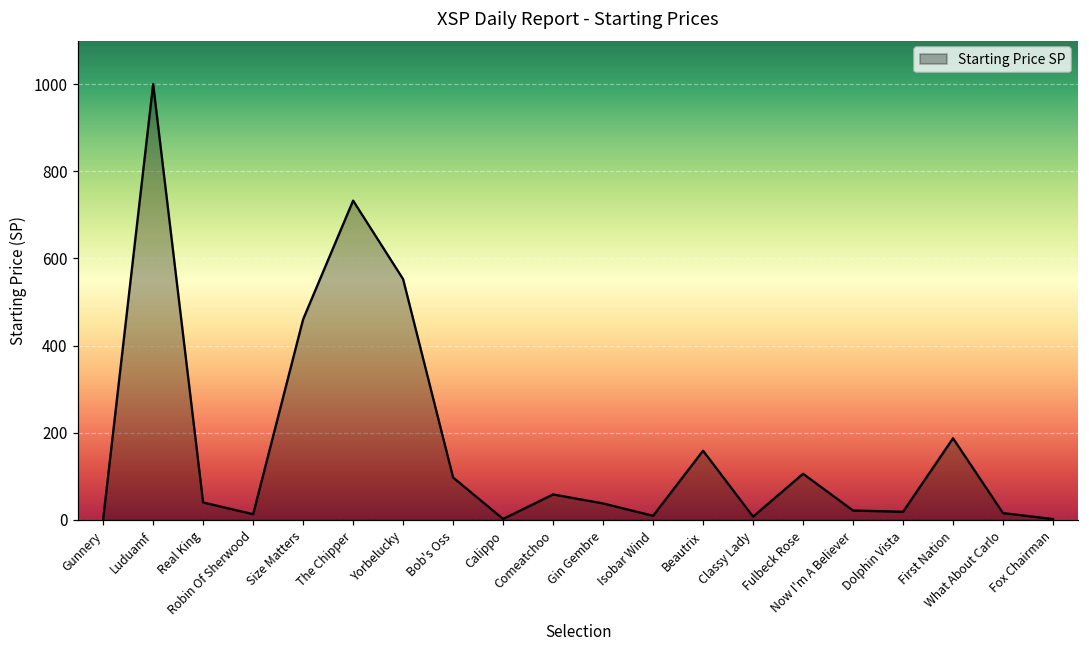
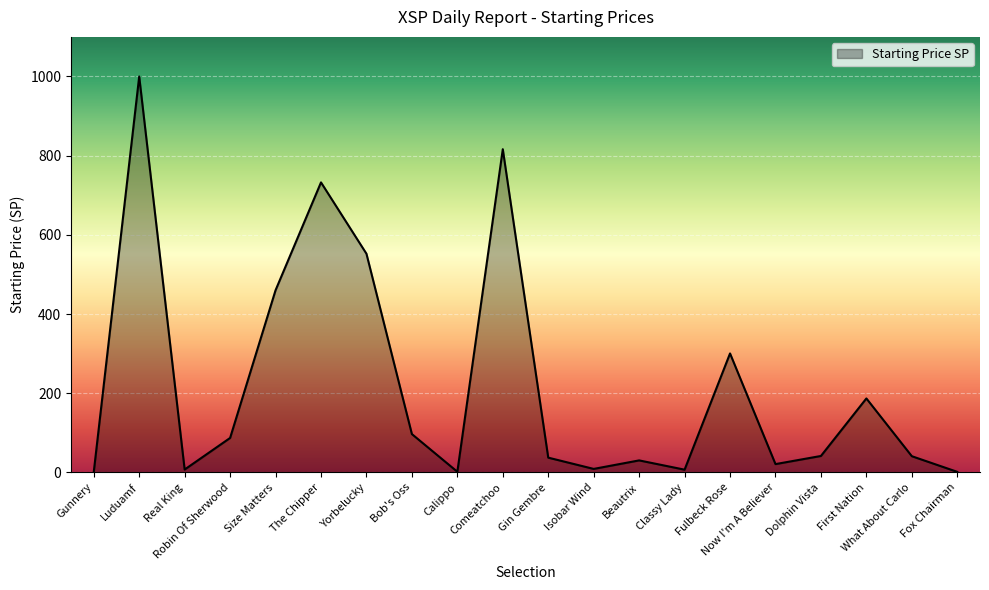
Real King: 40 -> 10
Robin Of Sherwood: 10 -> 90
Comeatchoo: 60 -> 820
Beautrix: 160 -> 30
Fulbeck Rose: 110 -> 300
Dolphin Vista: 20 -> 40
What About Carlo: 20 -> 40
